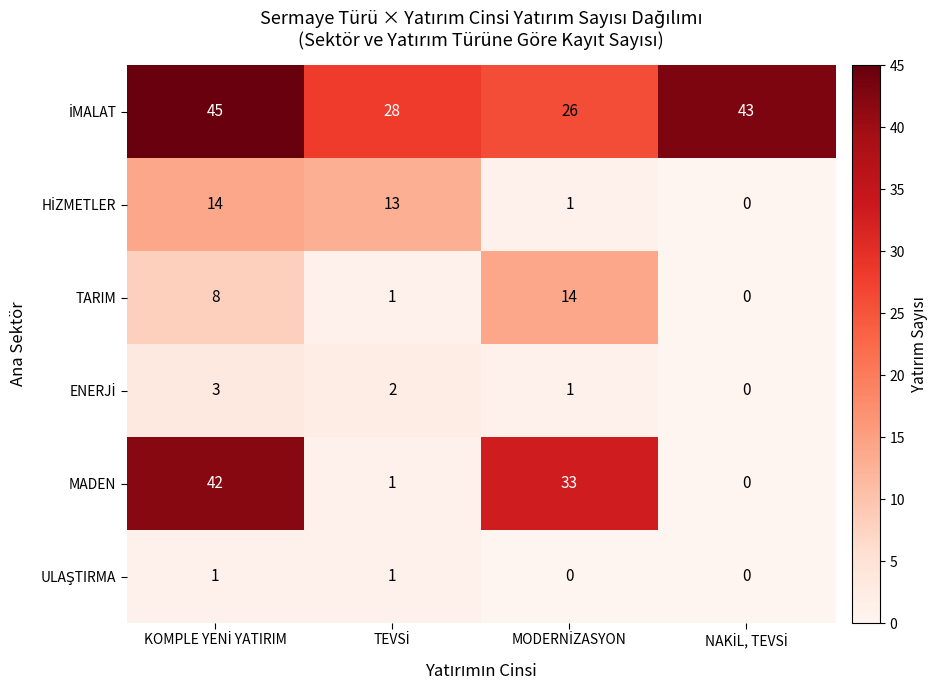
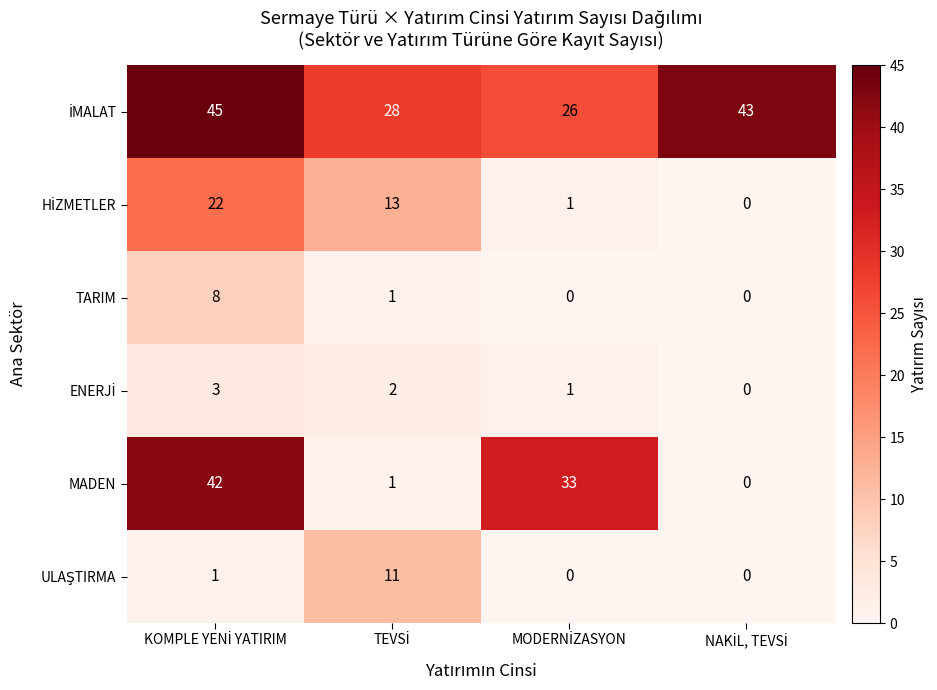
HİZMETLER, KOMPLE YENİ YATIRIM: 14 -> 22
TARIM, MODERNİZASYON: 14 -> 0
ULAŞTIRMA, TEVSİ: 1 -> 11
